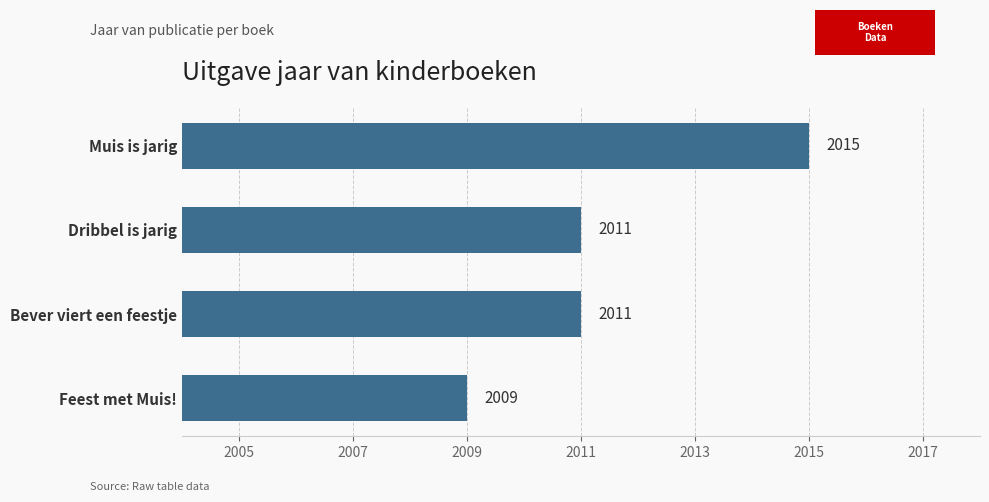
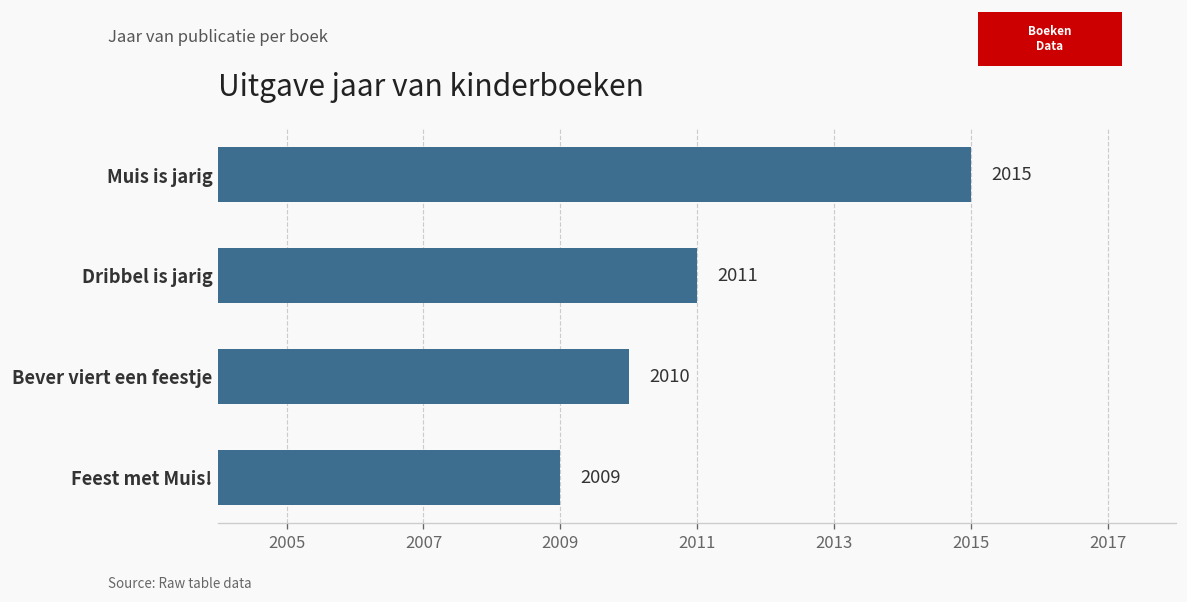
Bever viert een feestje: 2011 -> 2010
